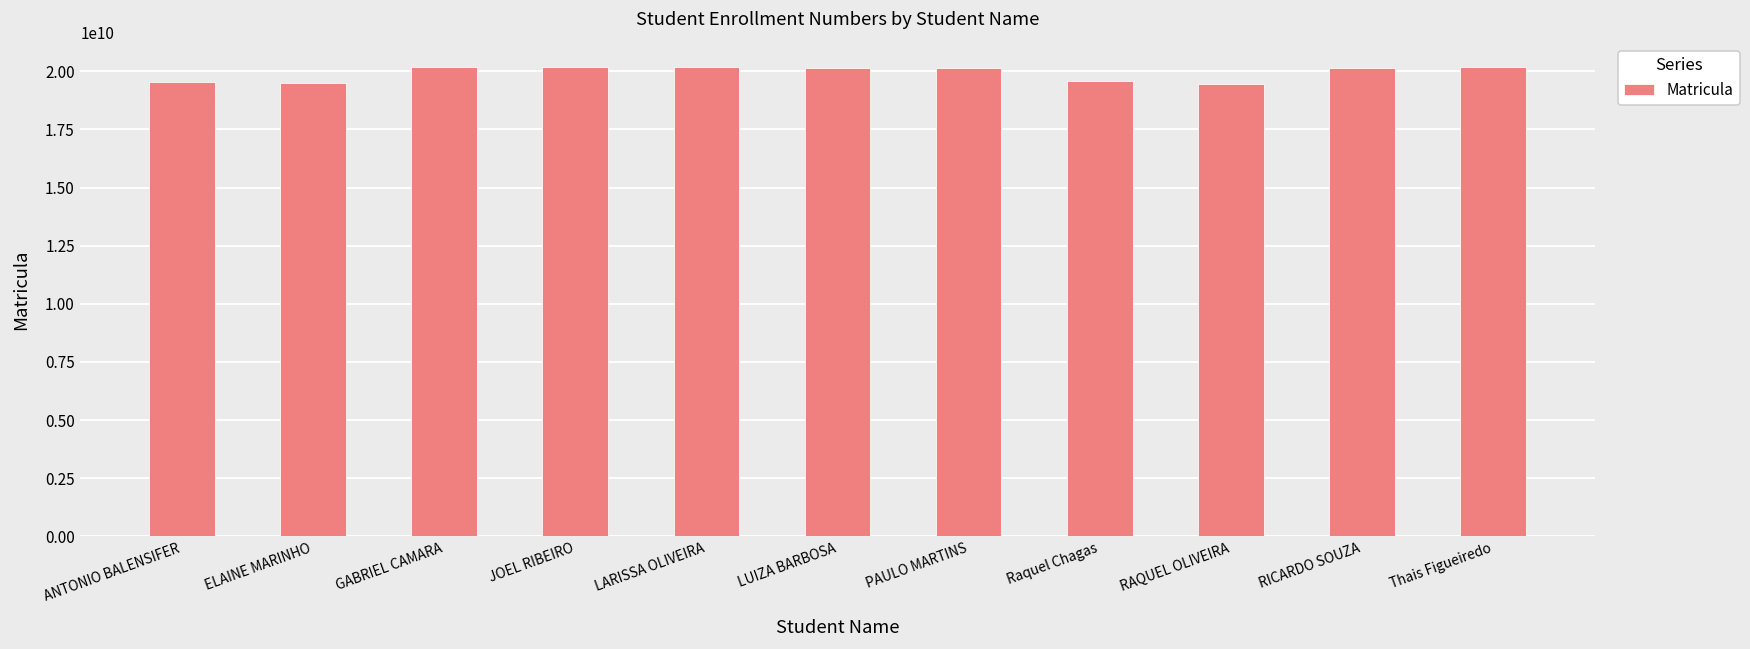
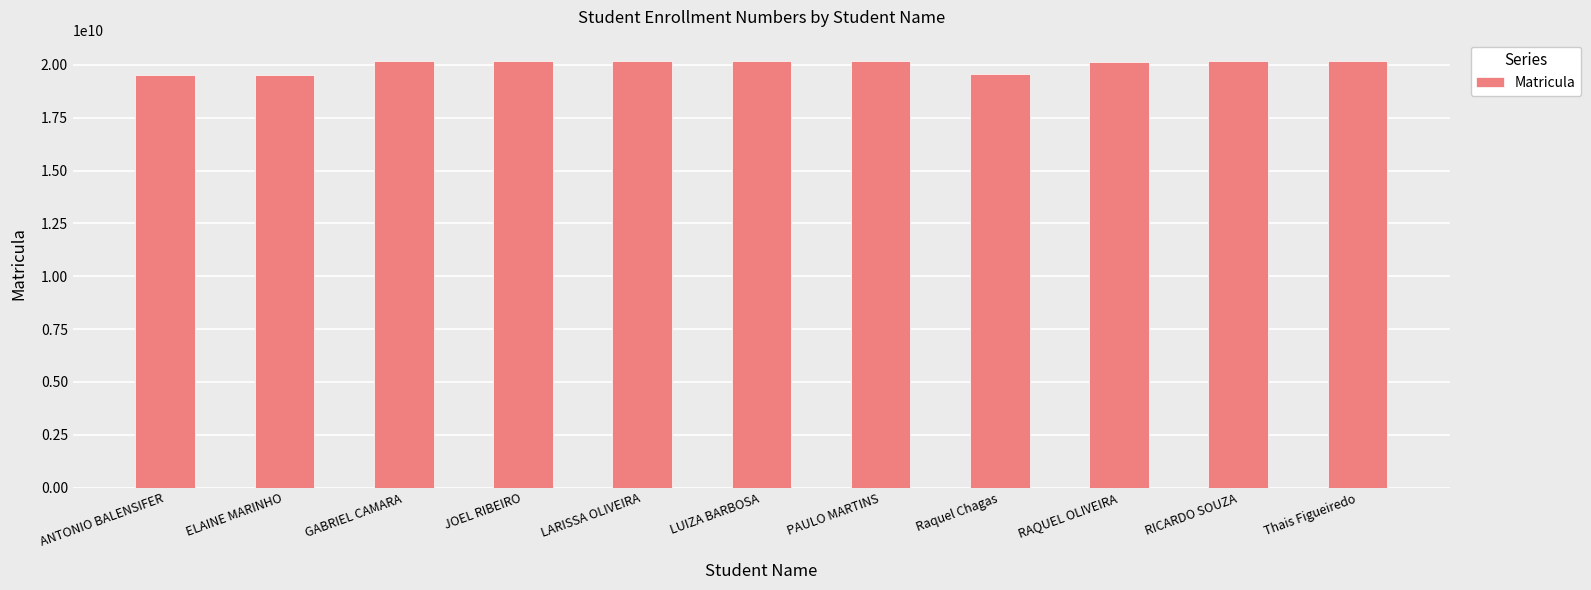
RAQUEL OLIVEIRA: 19400000000 -> 20200000000
